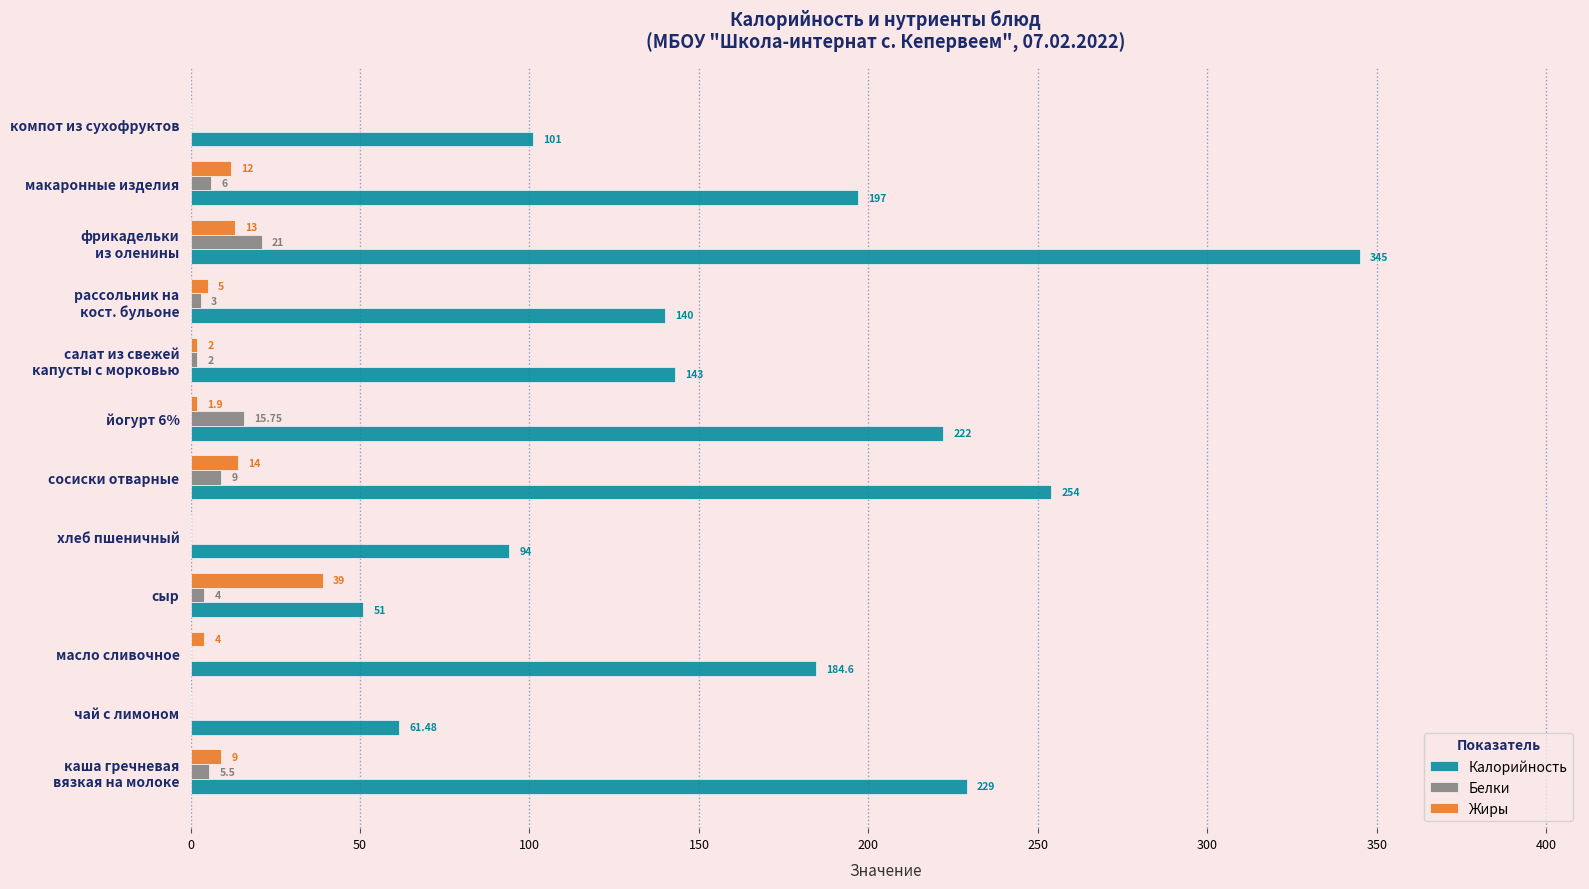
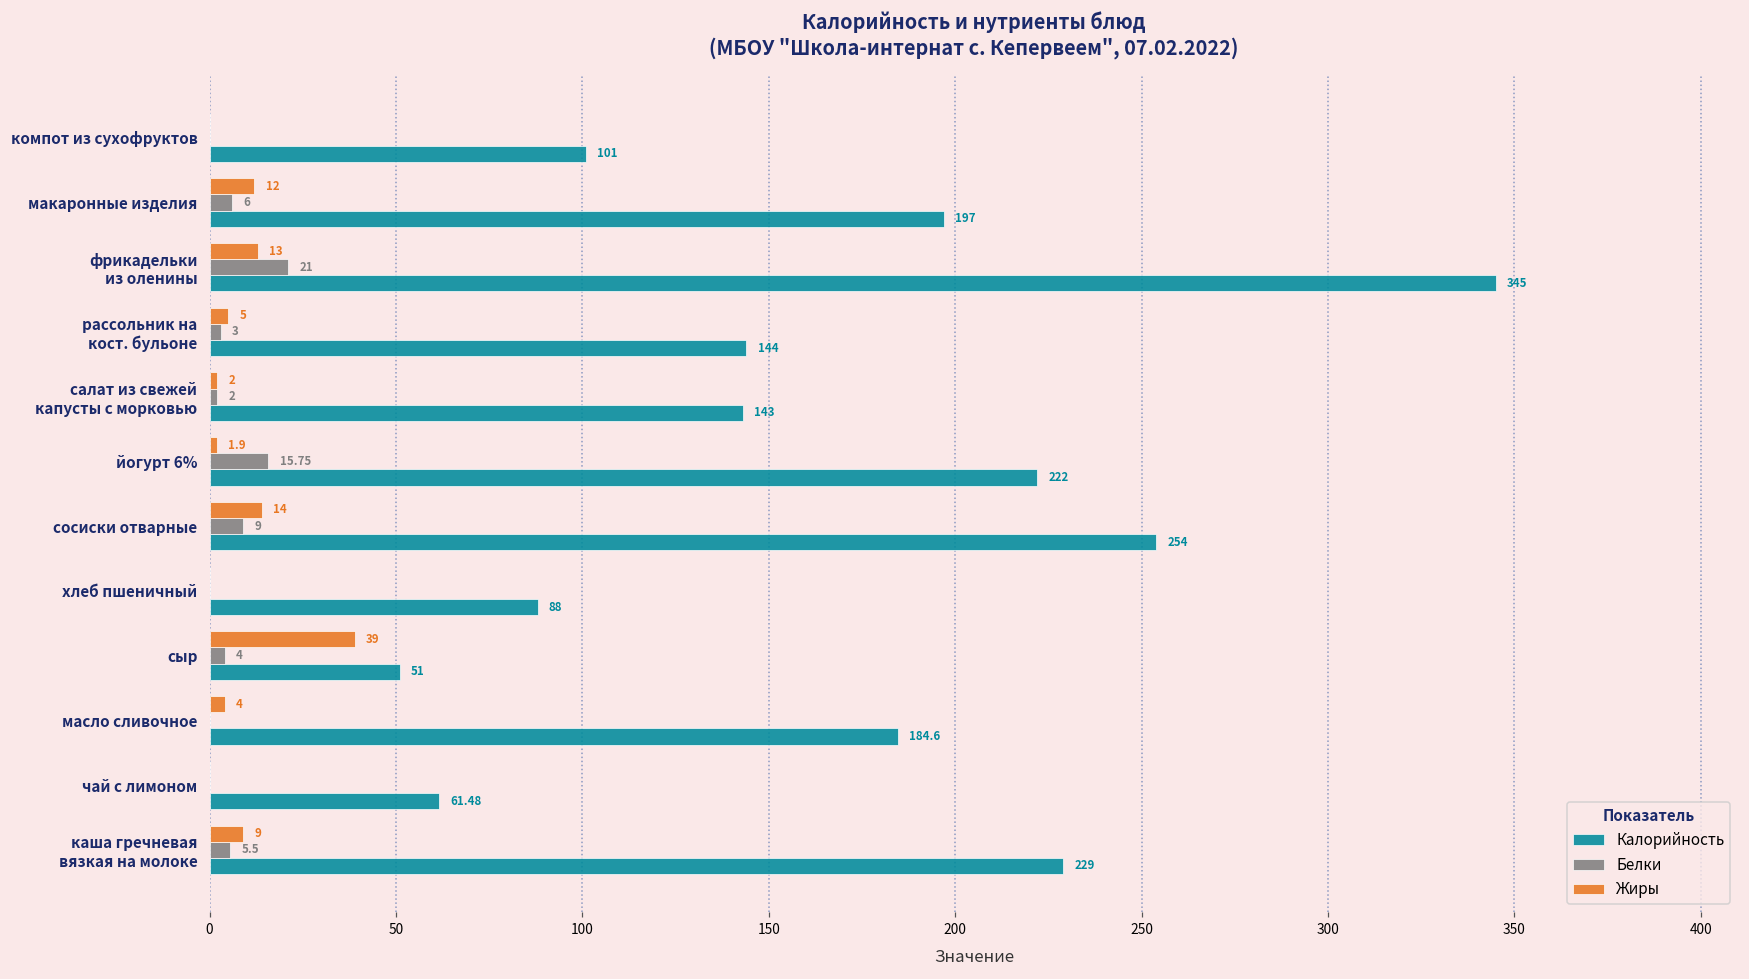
Калорийность, рассольник на кост. бульоне: 140 -> 144
Калорийность, хлеб пшеничный: 94 -> 88
